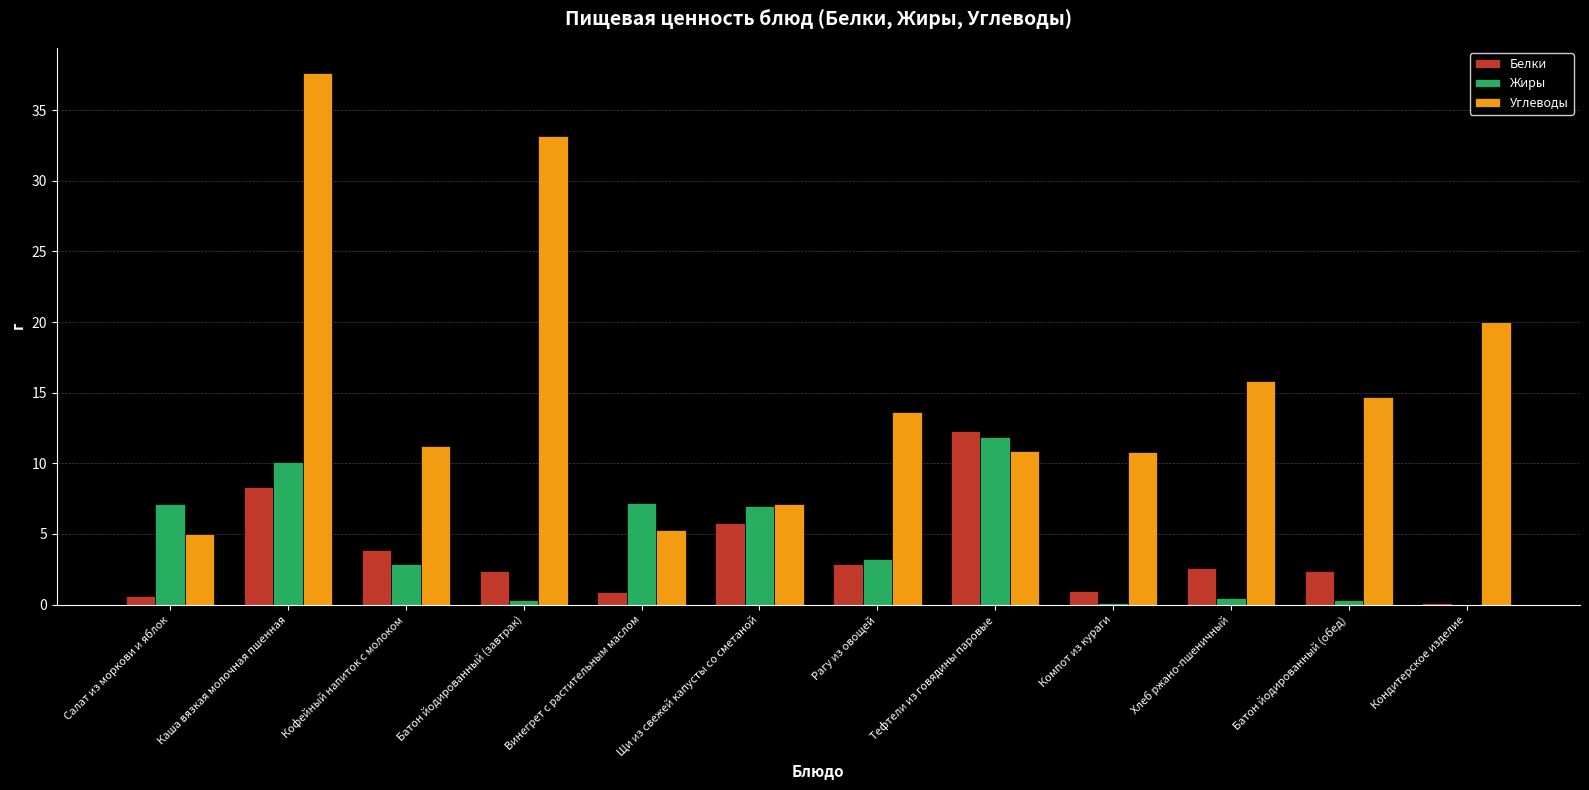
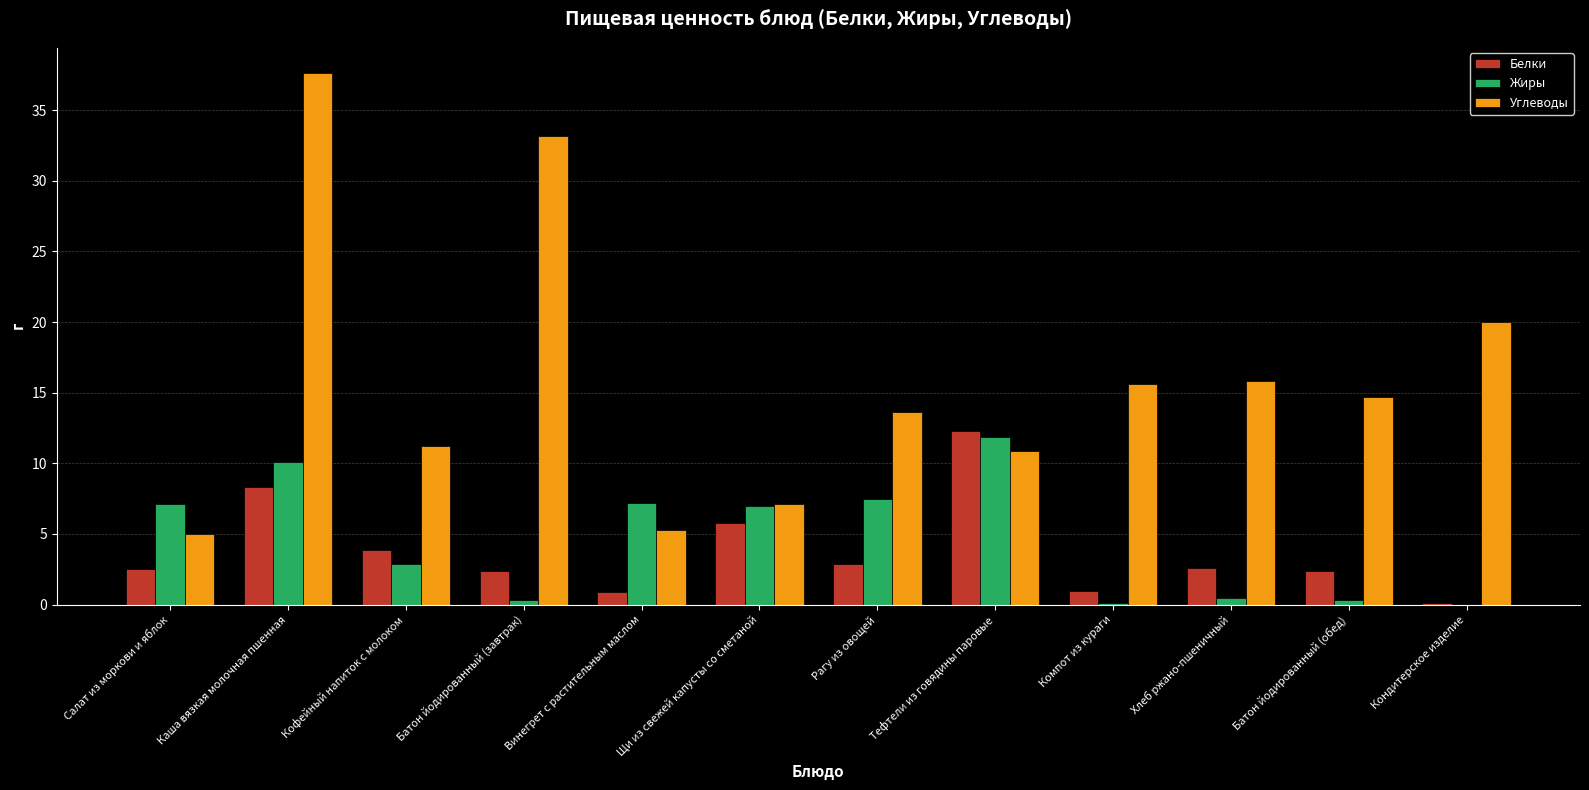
Белки, Салат из моркови и яблок: 0.6 -> 2.5
Жиры, Рагу из овощей: 3.2 -> 7.5
Углеводы, Компот из кураги: 10.8 -> 15.6
